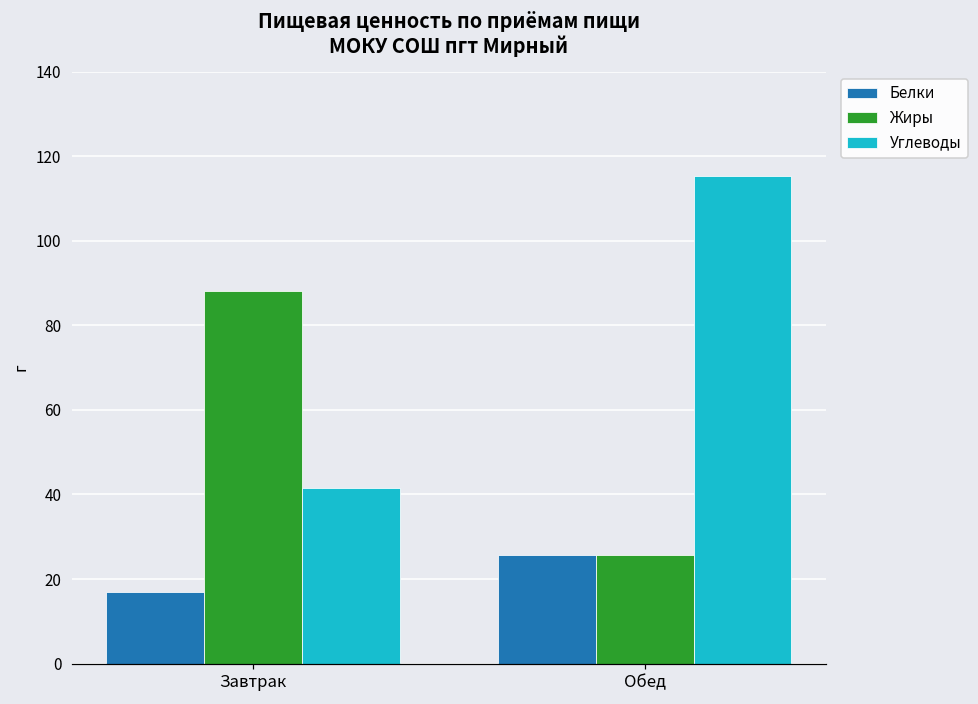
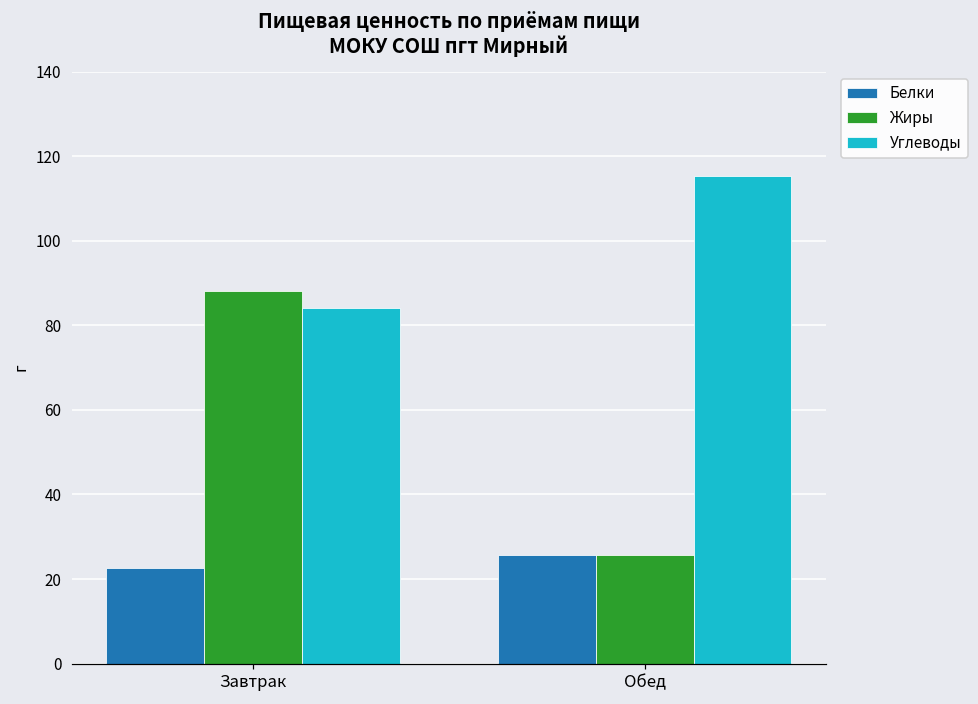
Белки, Завтрак: 17 -> 23
Углеводы, Завтрак: 42 -> 84
